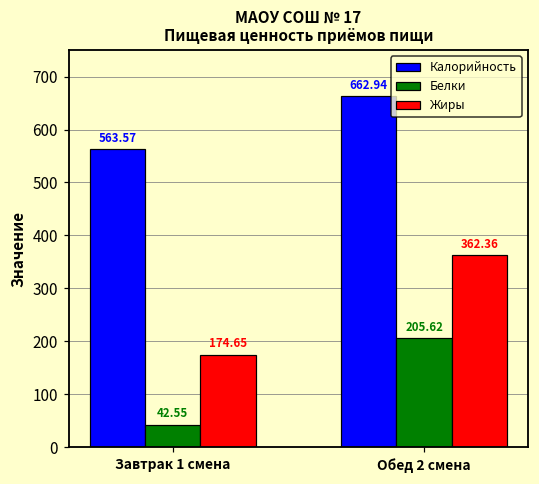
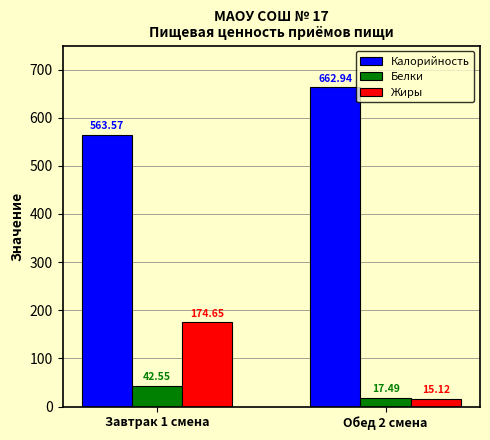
Белки, Обед 2 смена: 205.62 -> 17.49
Жиры, Обед 2 смена: 362.36 -> 15.12
